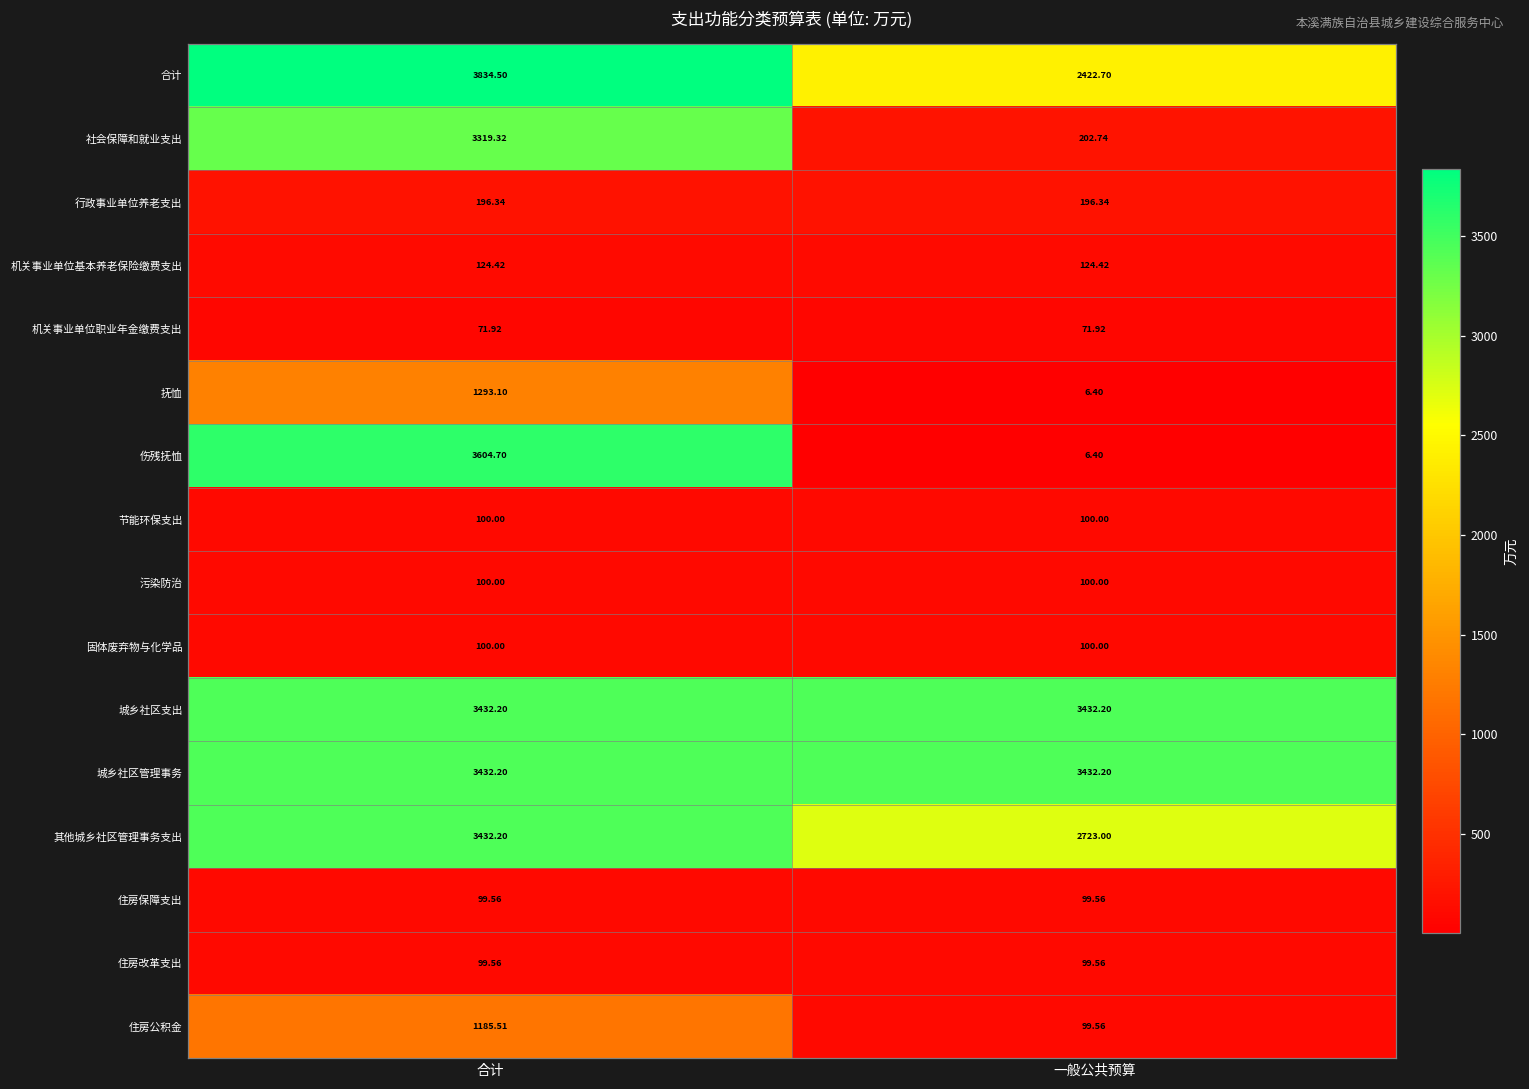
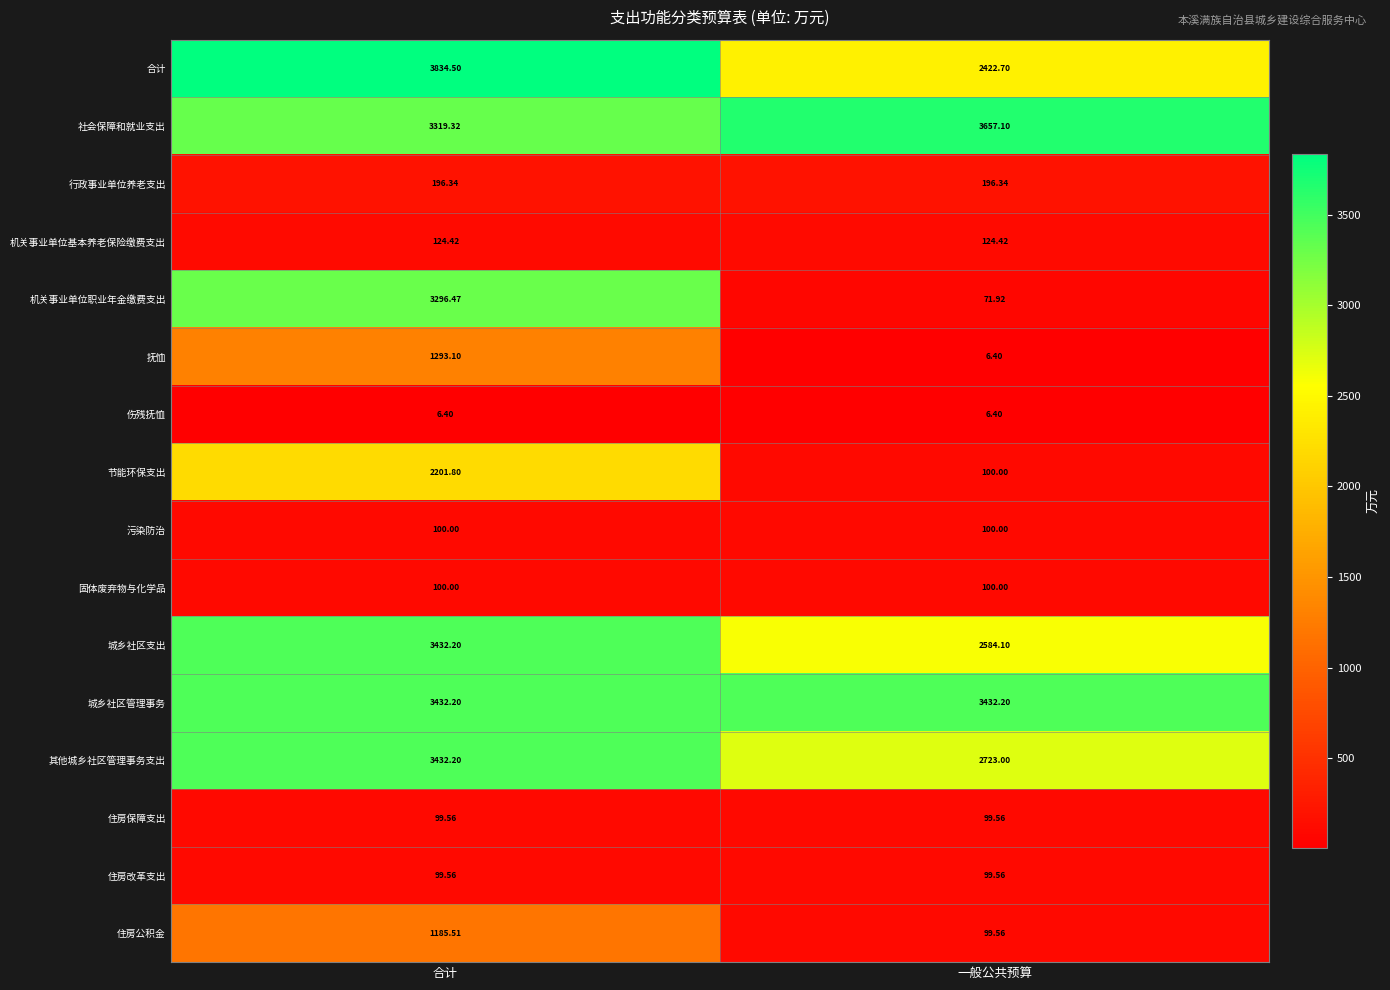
社会保障和就业支出, 一般公共预算: 202.74 -> 3657.10
机关事业单位职业年金缴费支出, 合计: 71.92 -> 3296.47
伤残抚恤, 合计: 3604.70 -> 6.40
节能环保支出, 合计: 100.00 -> 2201.80
城乡社区支出, 一般公共预算: 3432.20 -> 2584.10
